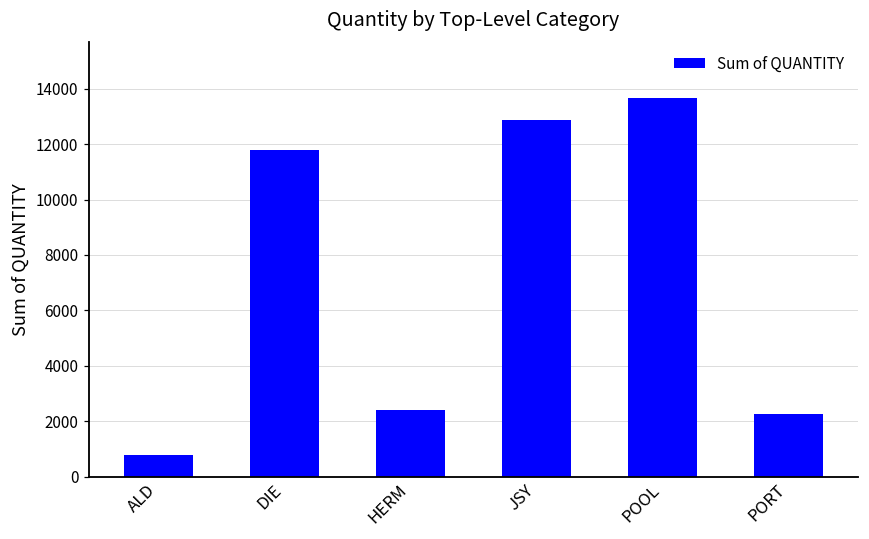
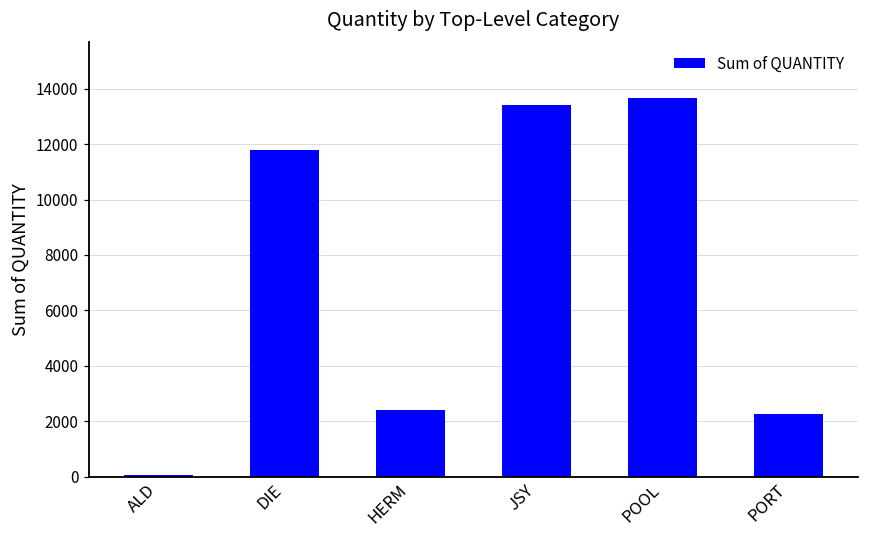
ALD: 800 -> 0
JSY: 12900 -> 13400
